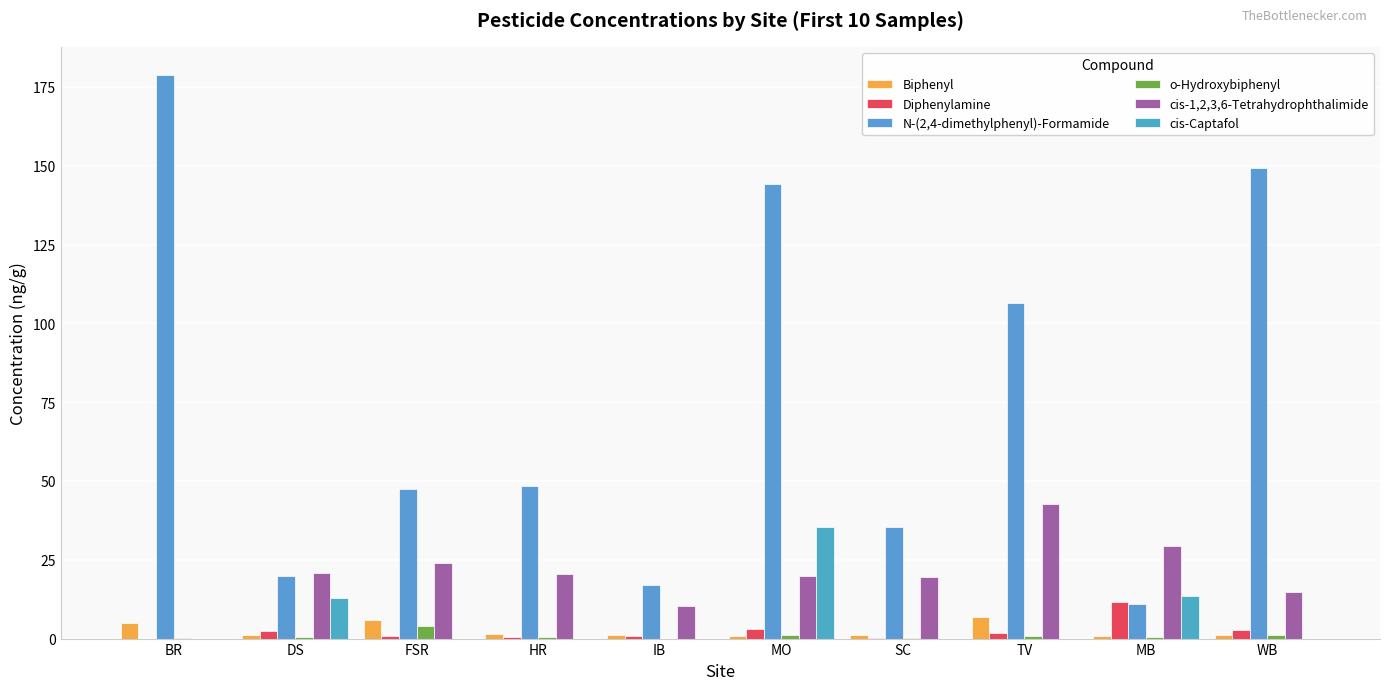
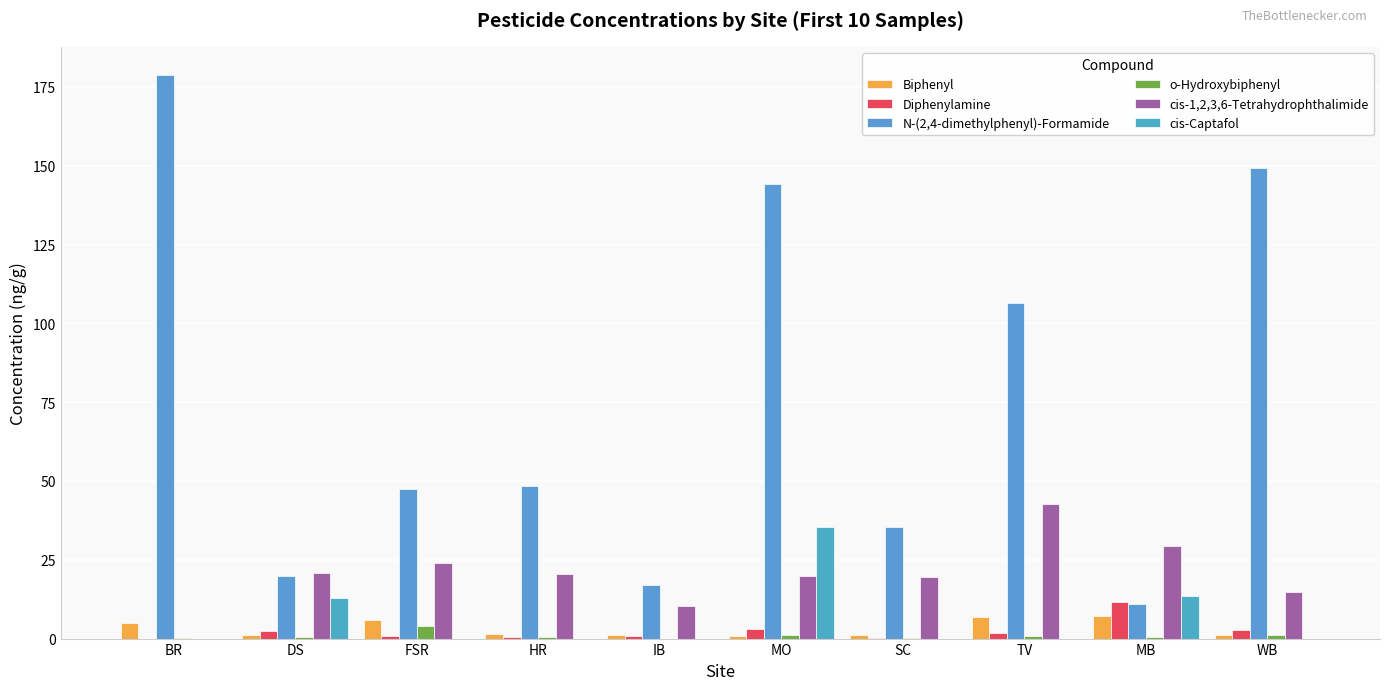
Biphenyl, MB: 1 -> 7
